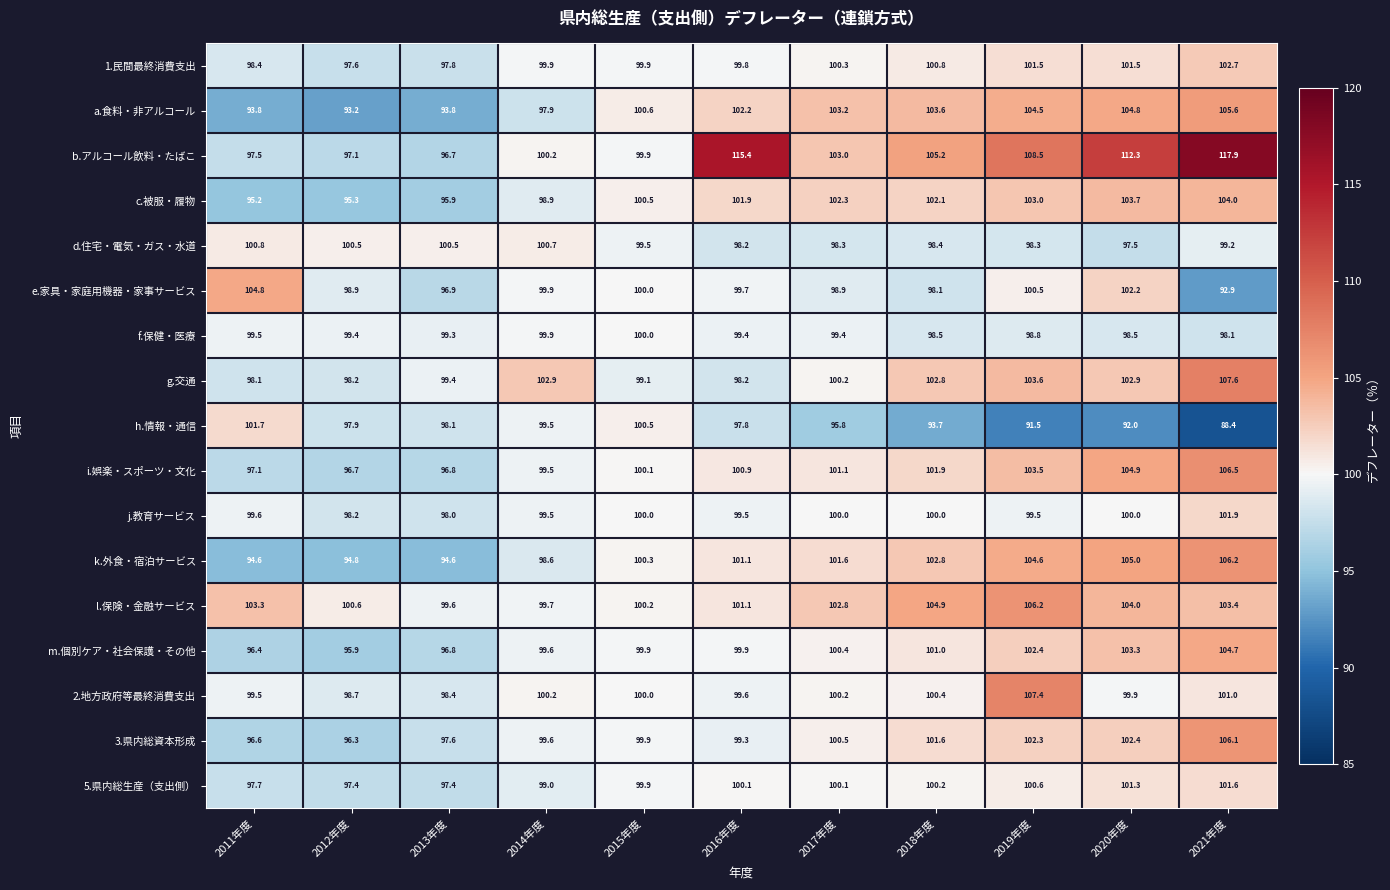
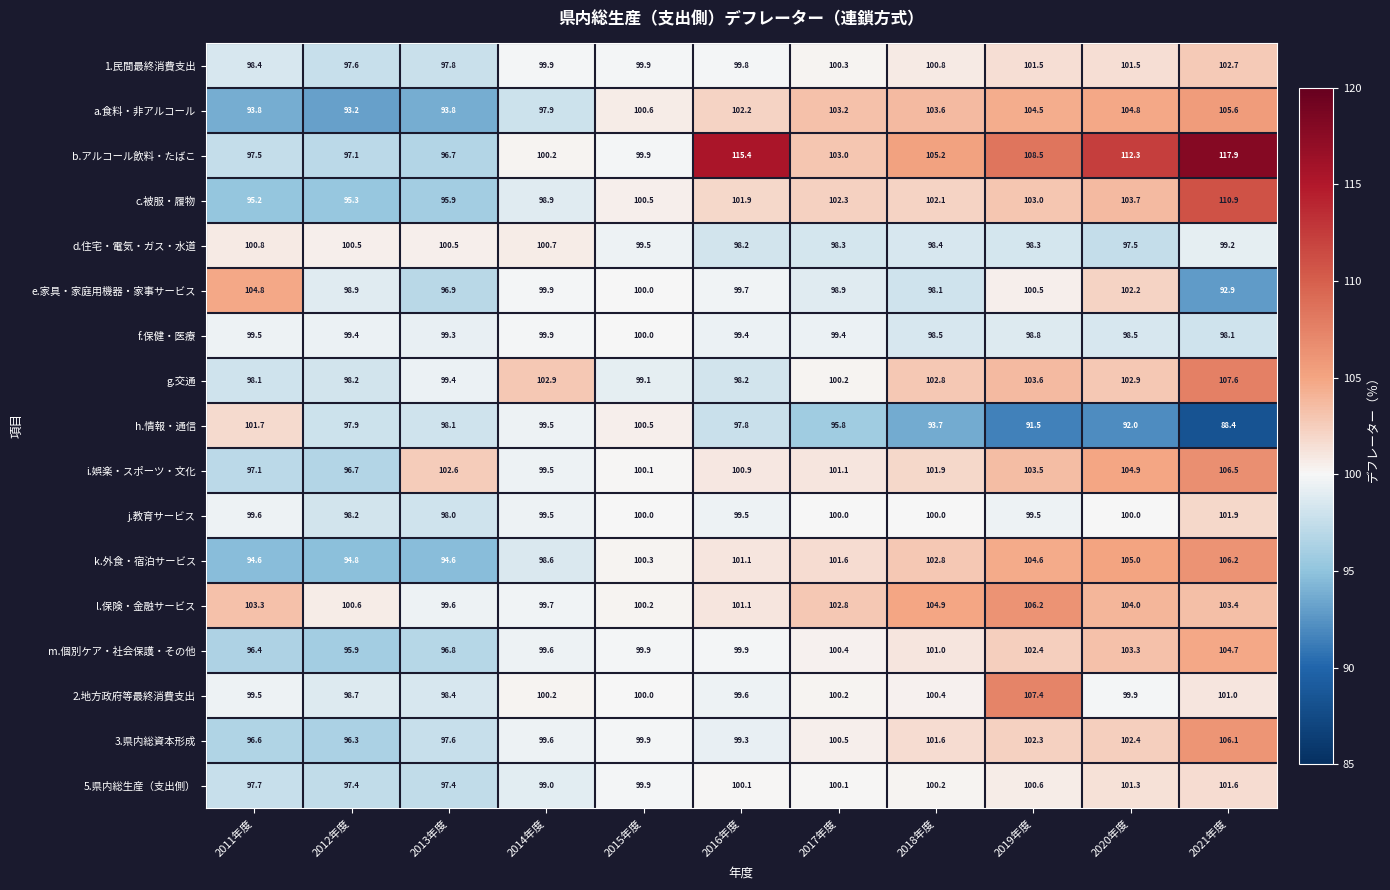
c.被服・履物, 2021年度: 104.0 -> 110.9
i.娯楽・スポーツ・文化, 2013年度: 96.8 -> 102.6
